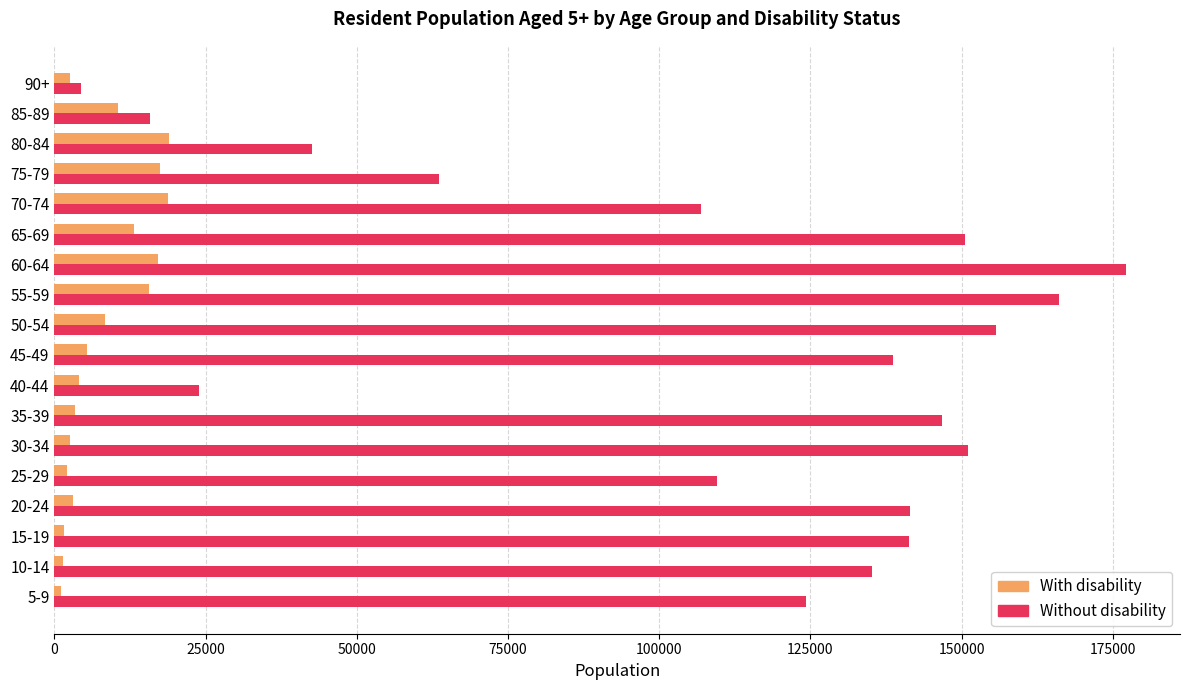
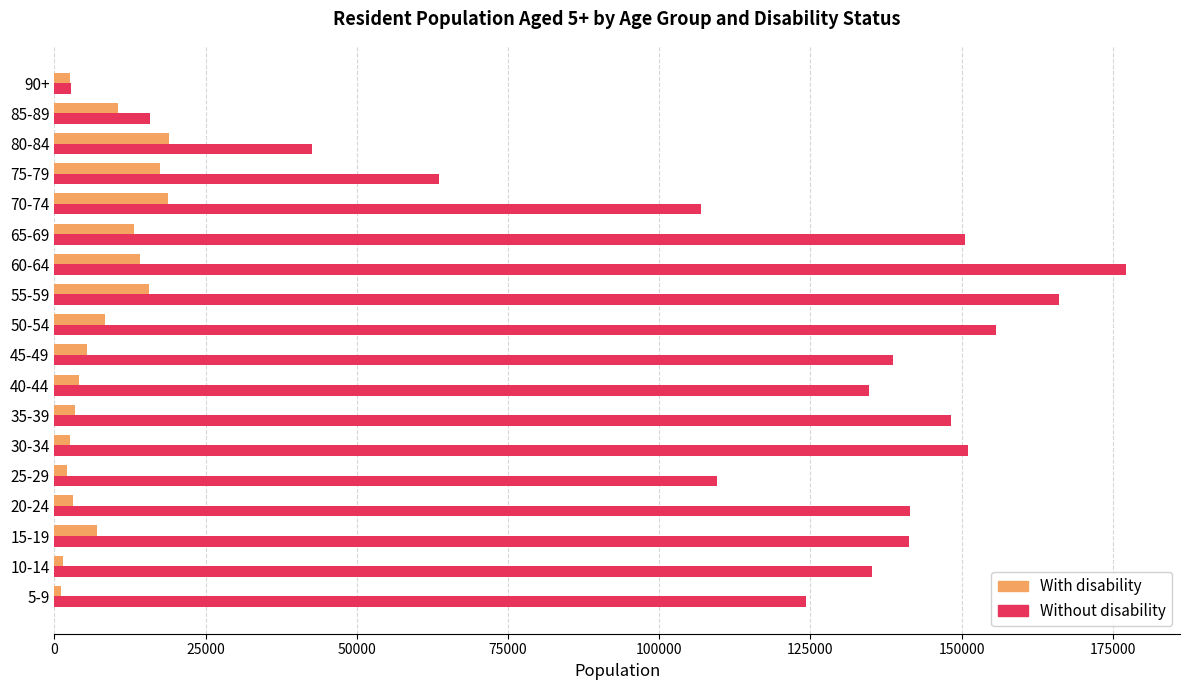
Without disability, 90+: 4000 -> 3000
With disability, 60-64: 17000 -> 14000
Without disability, 40-44: 24000 -> 135000
Without disability, 35-39: 147000 -> 148000
With disability, 15-19: 2000 -> 7000
